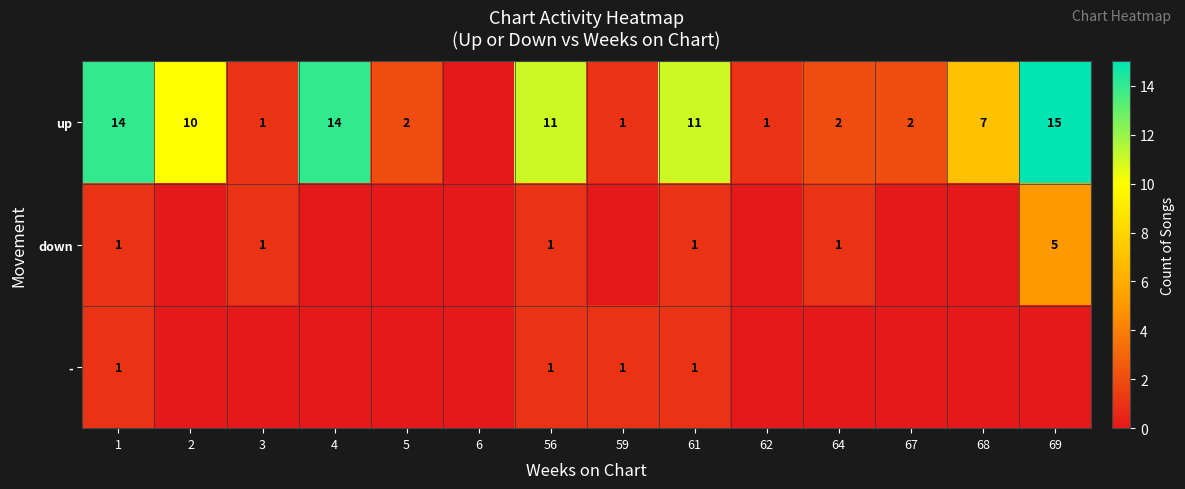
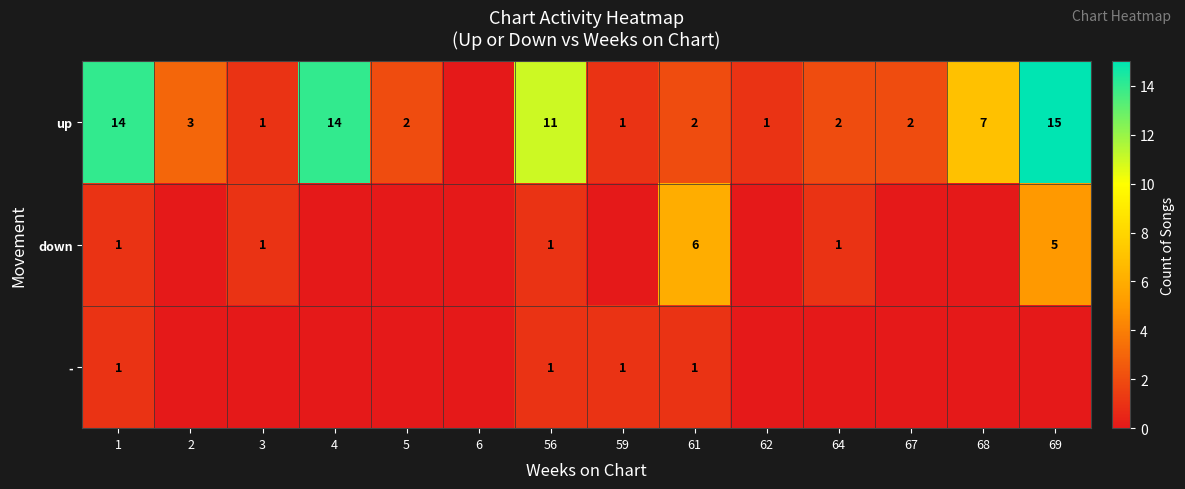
up, 2: 10 -> 3
up, 61: 11 -> 2
down, 61: 1 -> 6
